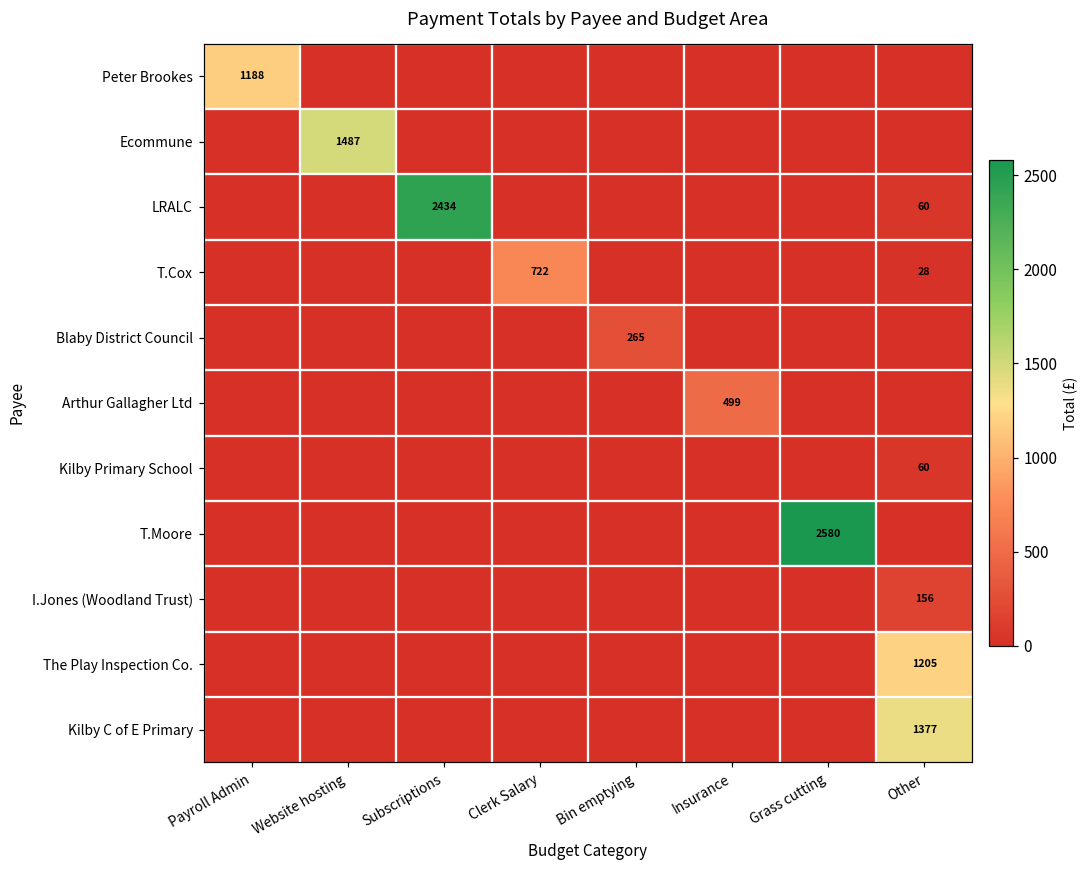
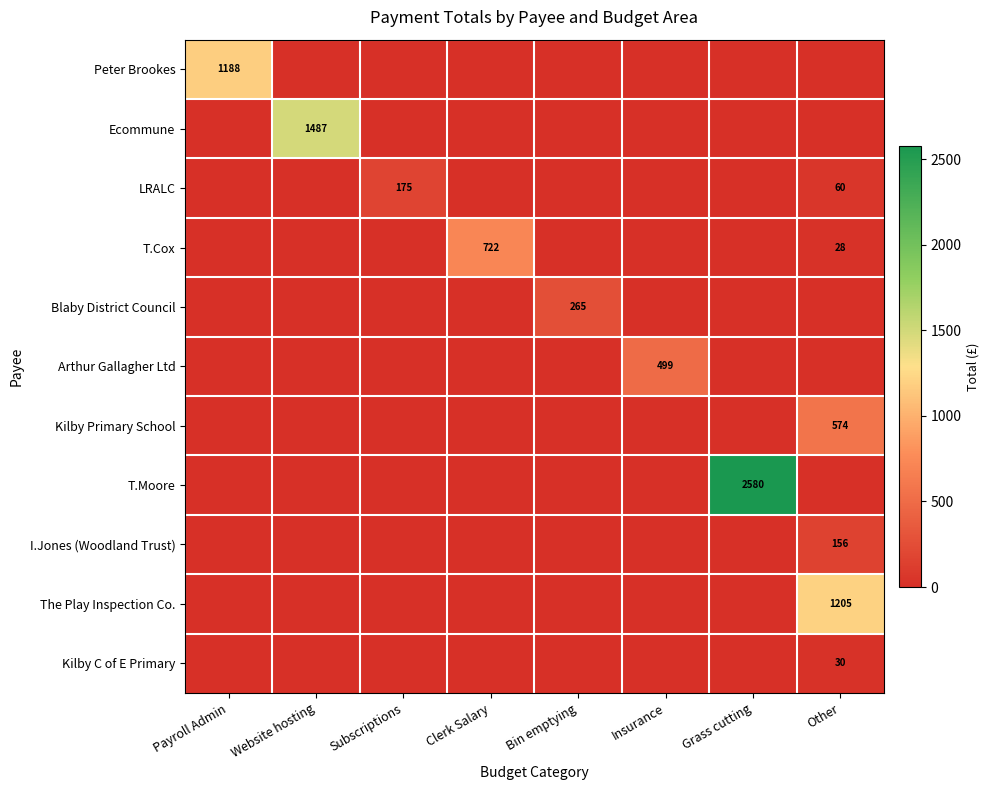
LRALC, Subscriptions: 2434 -> 175
Kilby Primary School, Other: 60 -> 574
Kilby C of E Primary, Other: 1377 -> 30
